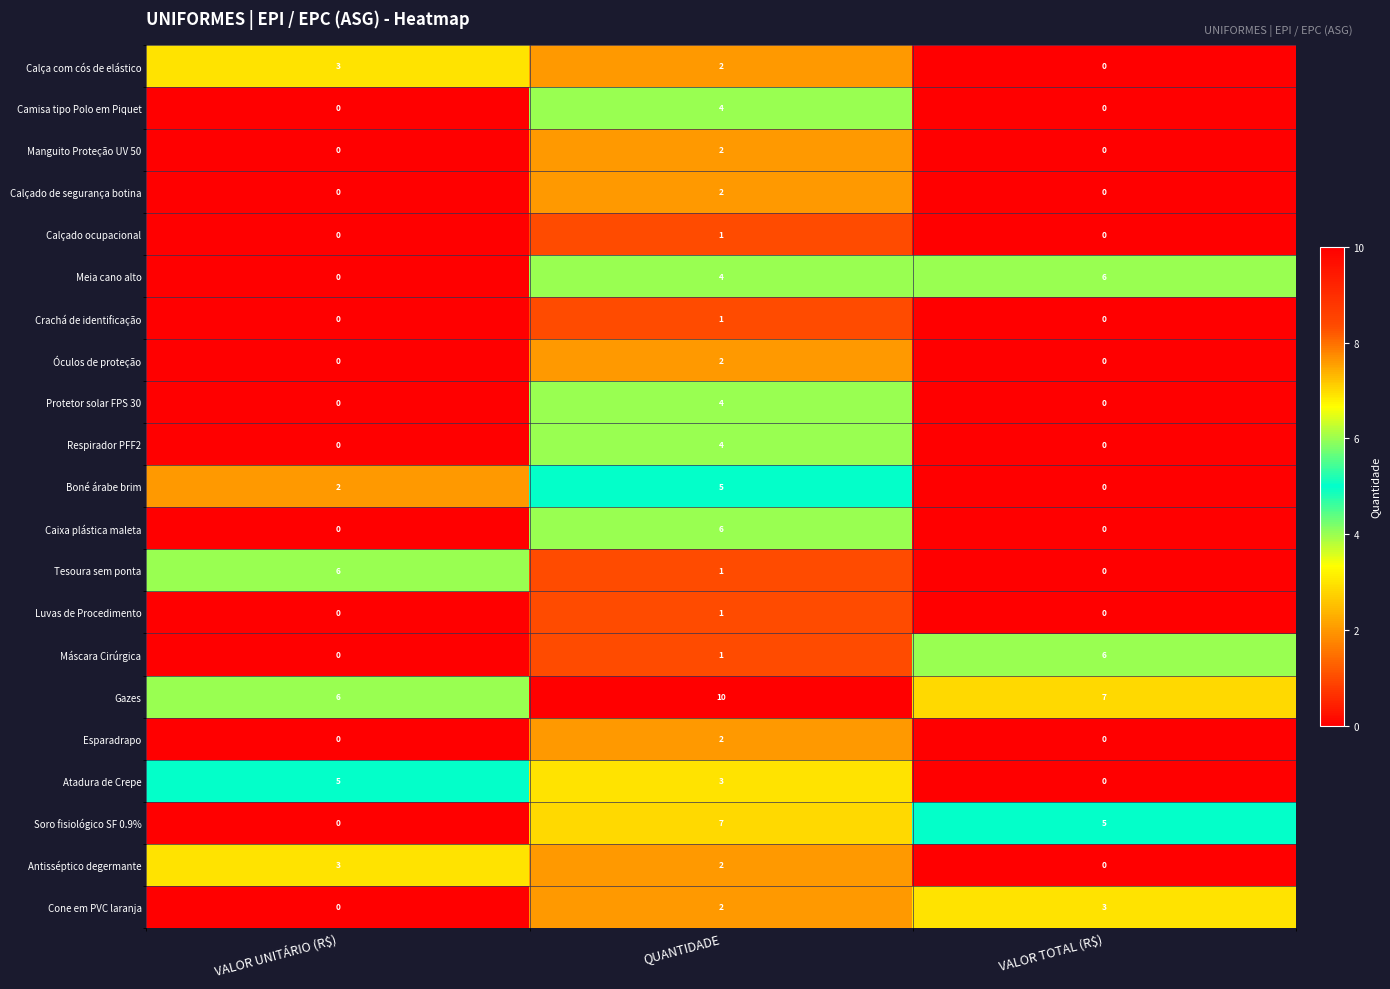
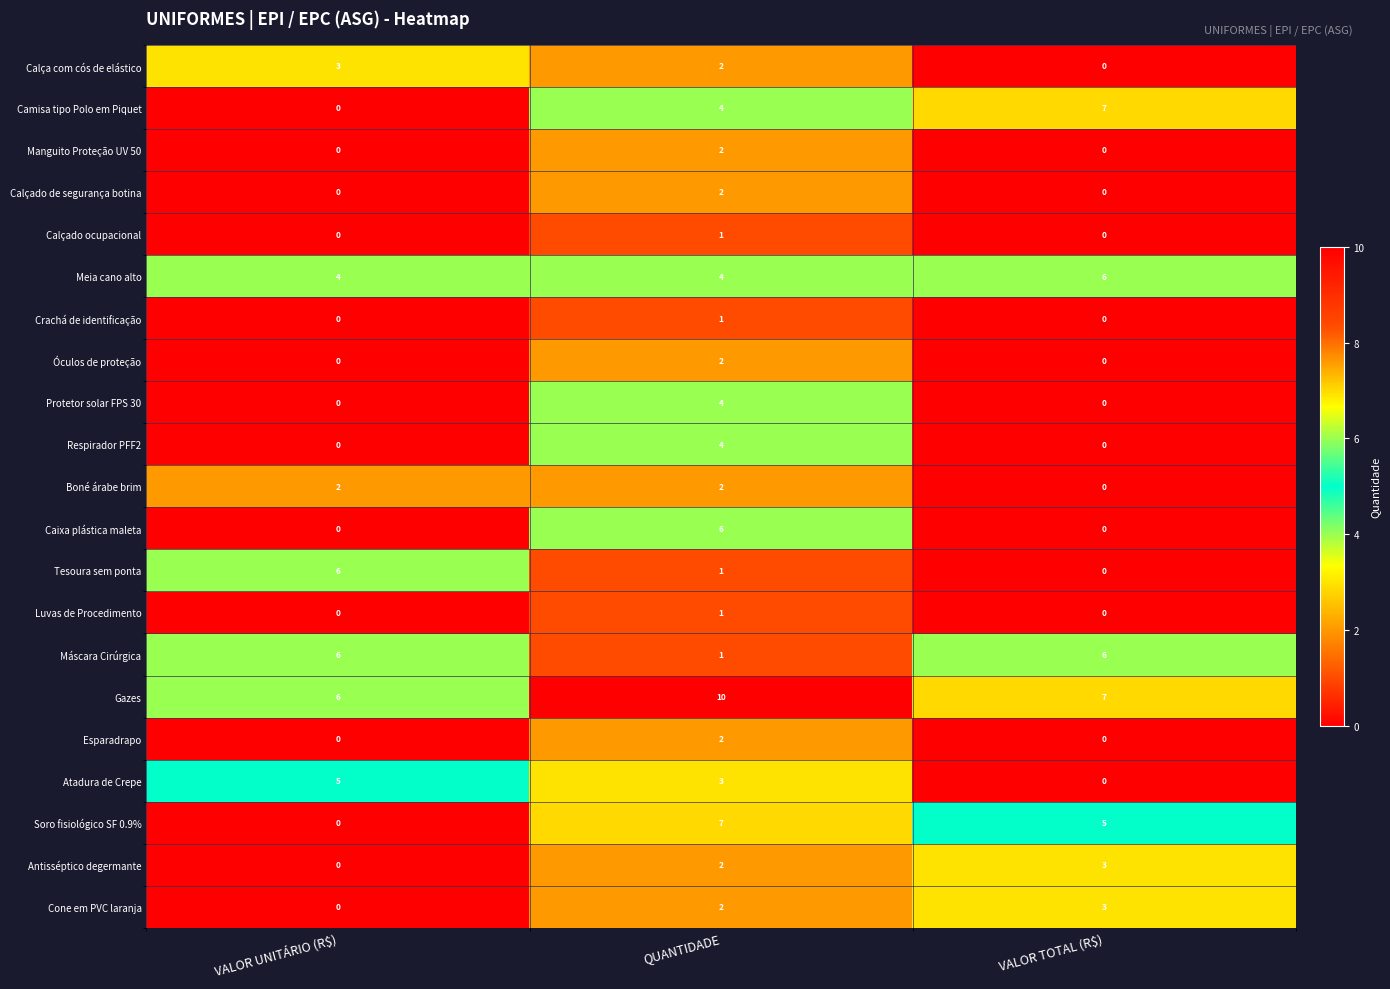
Camisa tipo Polo em Piquet, VALOR TOTAL (R$): 0 -> 7
Meia cano alto, VALOR UNITÁRIO (R$): 0 -> 4
Boné árabe brim, QUANTIDADE: 5 -> 2
Máscara Cirúrgica, VALOR UNITÁRIO (R$): 0 -> 6
Antisséptico degermante, VALOR UNITÁRIO (R$): 3 -> 0
Antisséptico degermante, VALOR TOTAL (R$): 0 -> 3
